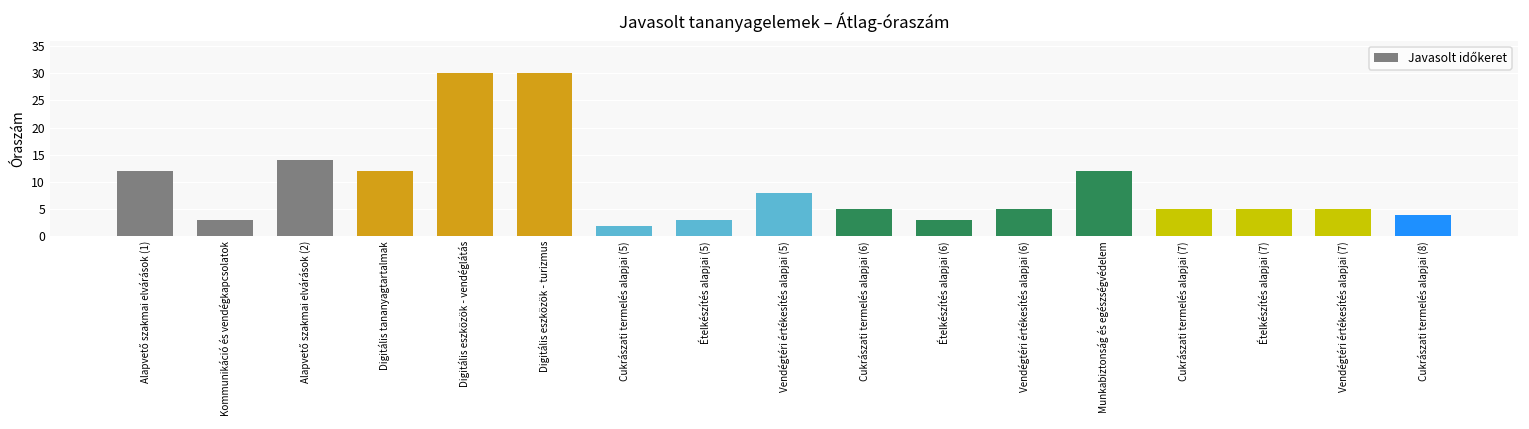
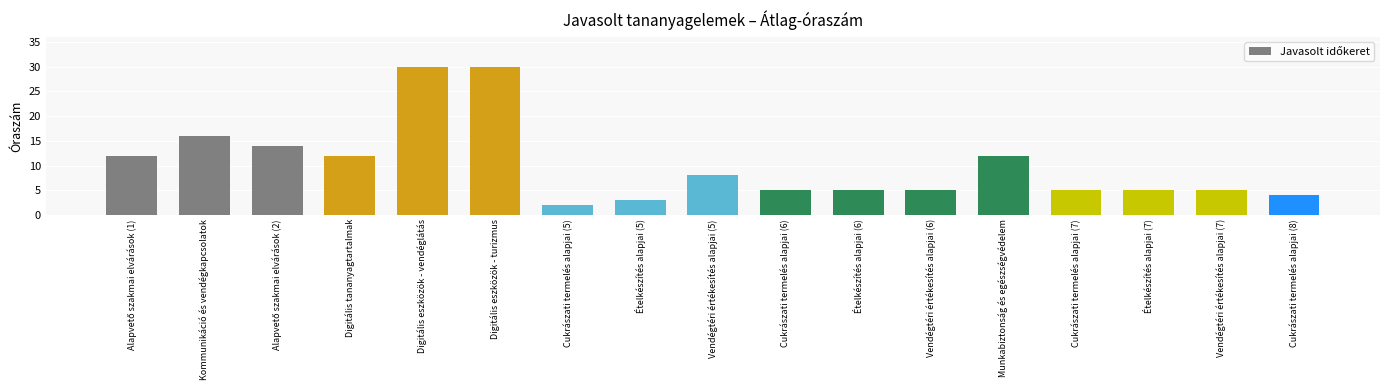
Kommunikáció és vendégkapcsolatok: 3 -> 16
Ételkészítés alapjai (6): 3 -> 5
